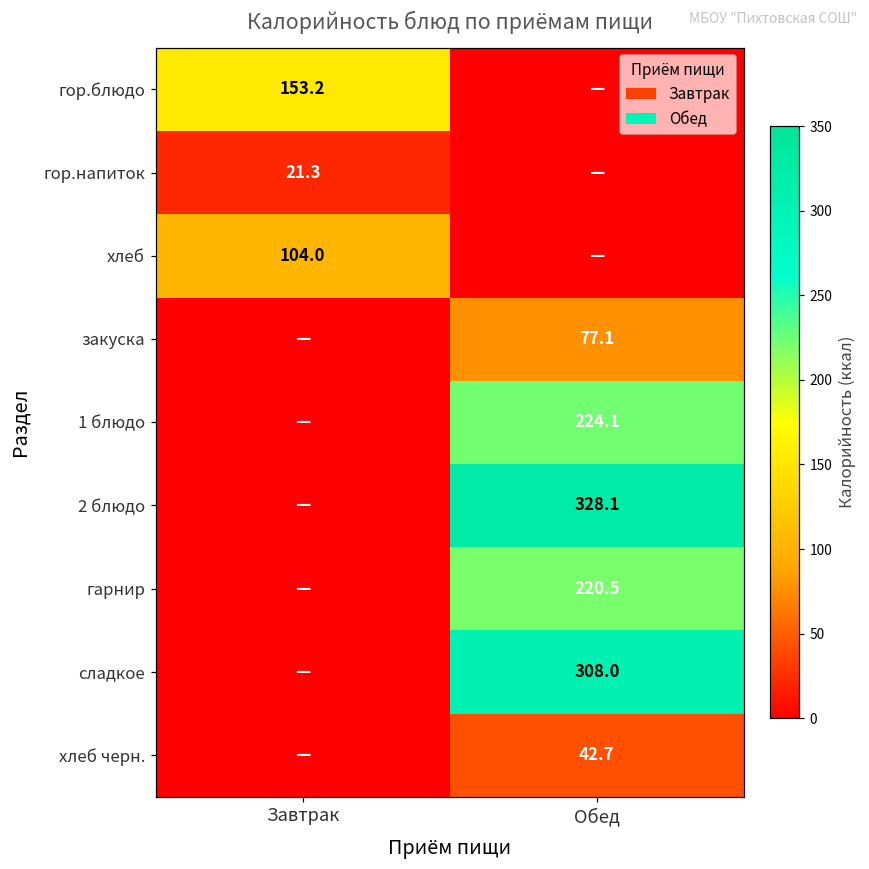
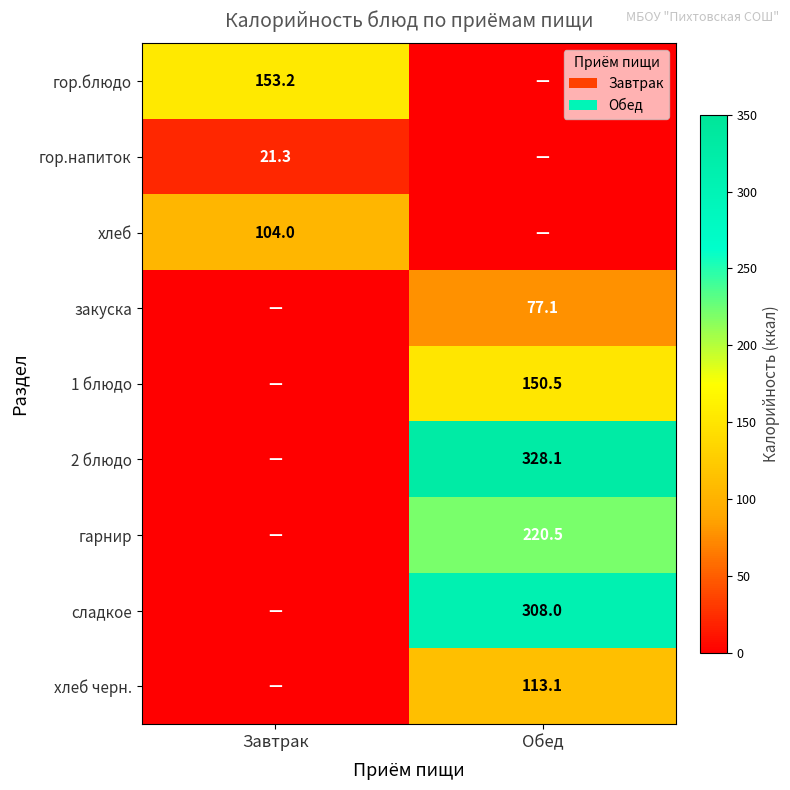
1 блюдо, Обед: 224.1 -> 150.5
хлеб черн., Обед: 42.7 -> 113.1
